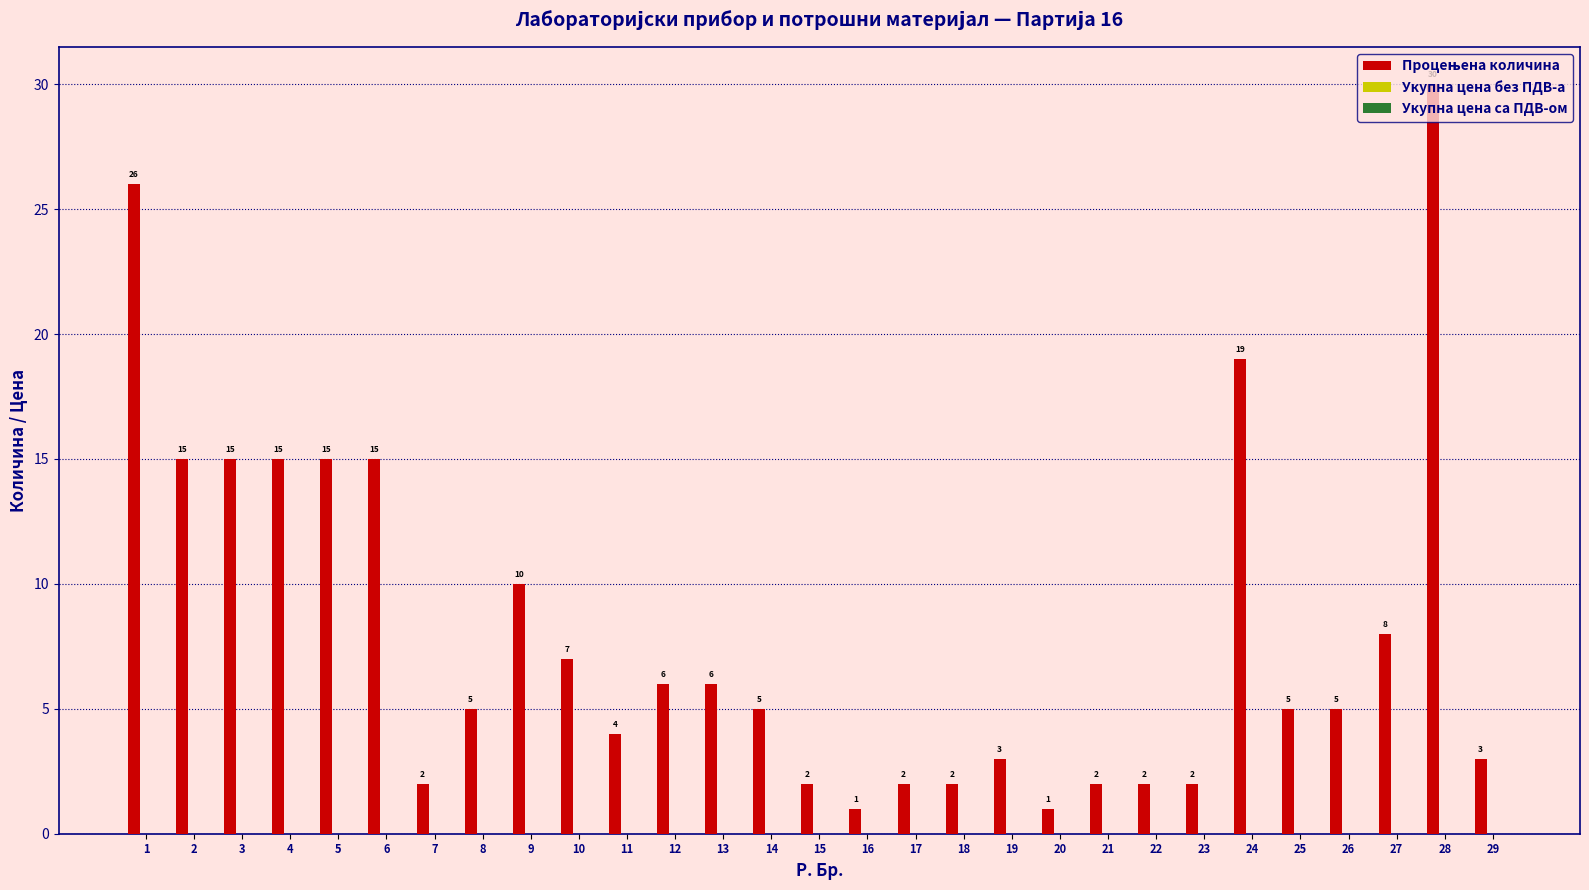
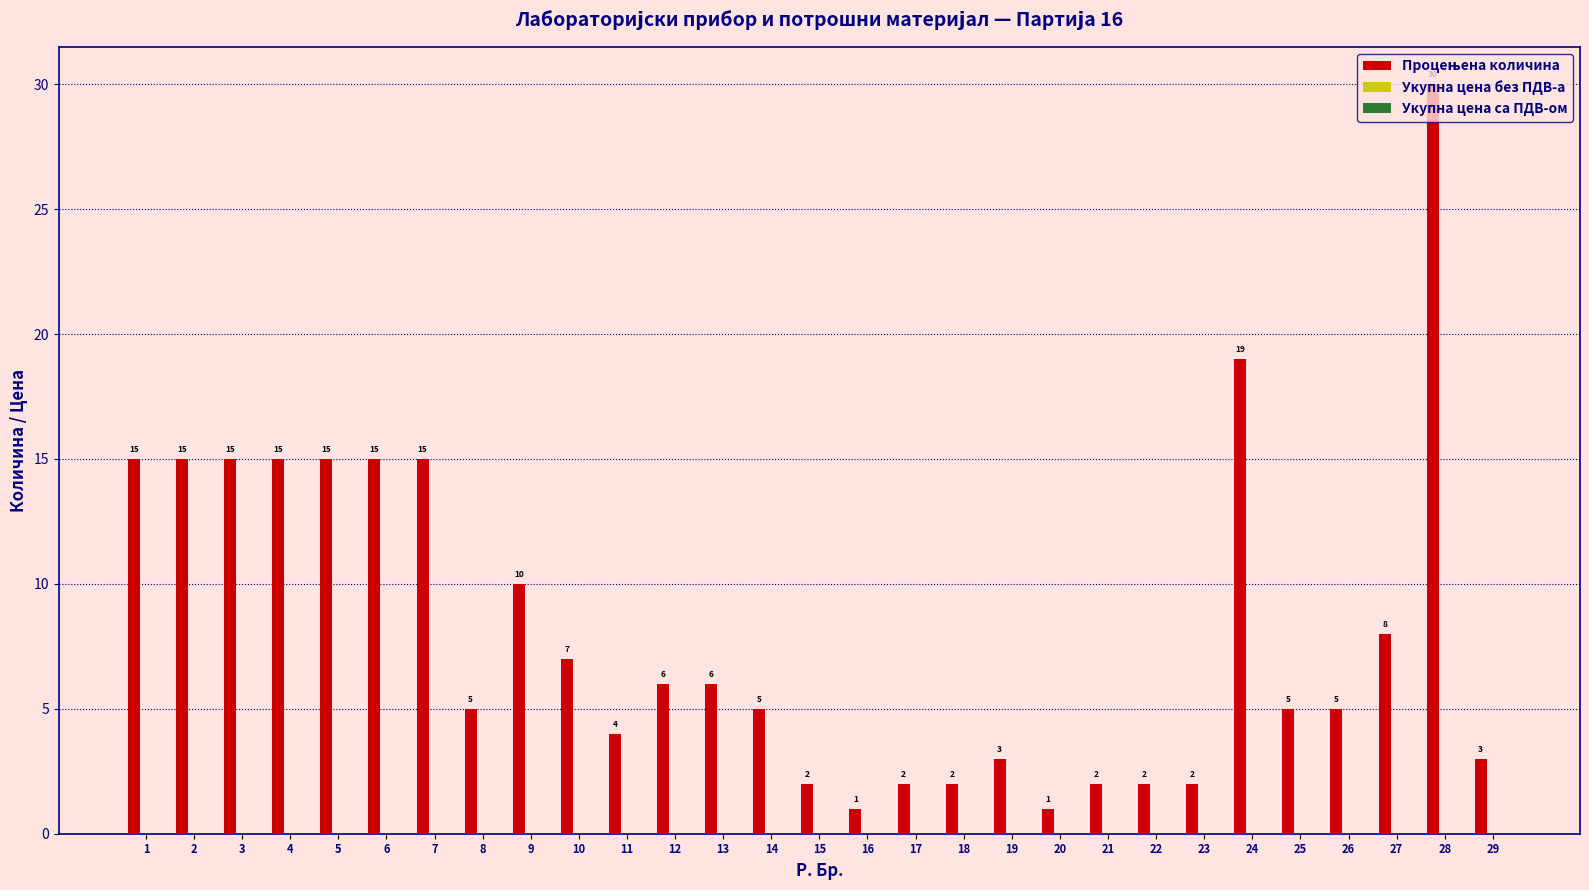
Процењена количина, 1: 26 -> 15
Процењена количина, 7: 2 -> 15
